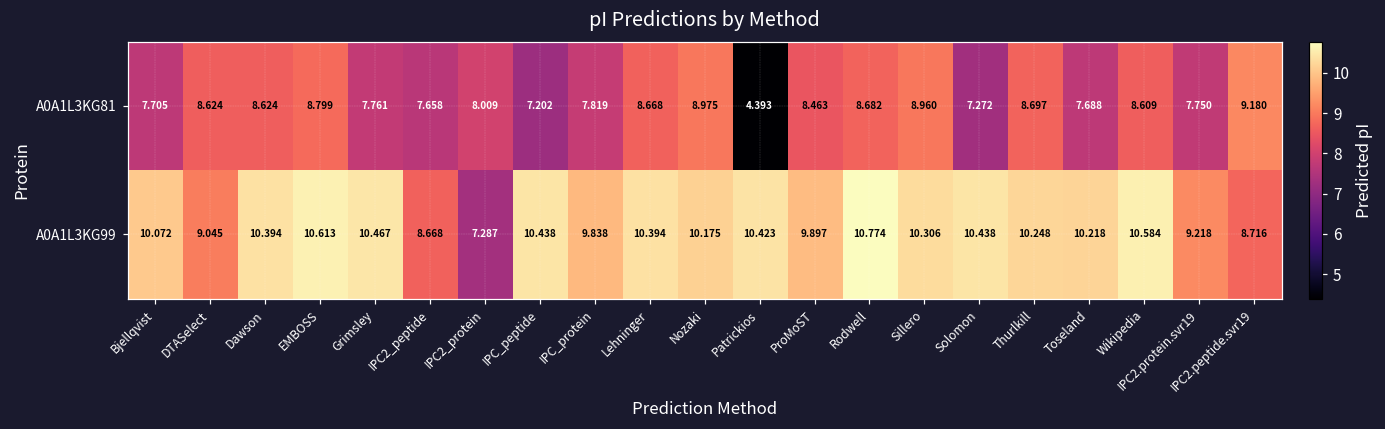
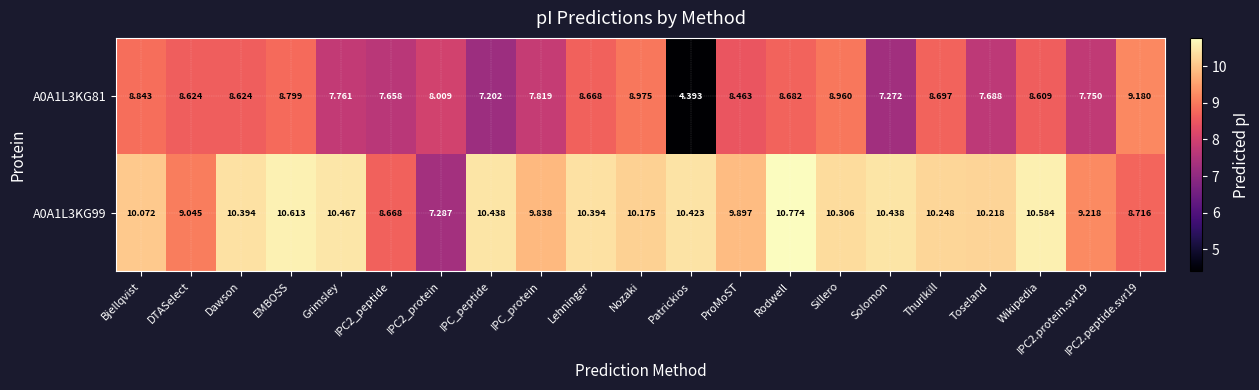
A0A1L3KG81, Bjellqvist: 7.705 -> 8.843
